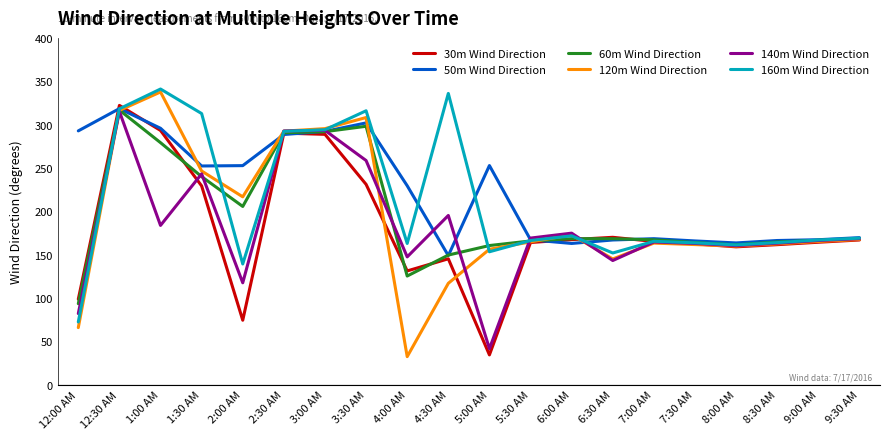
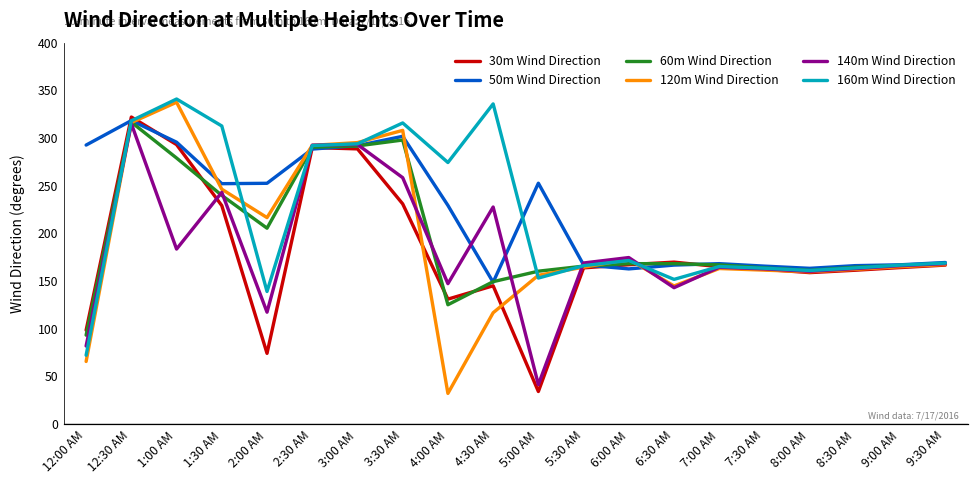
160m Wind Direction, 4:00 AM: 160 -> 270
140m Wind Direction, 4:30 AM: 200 -> 230
